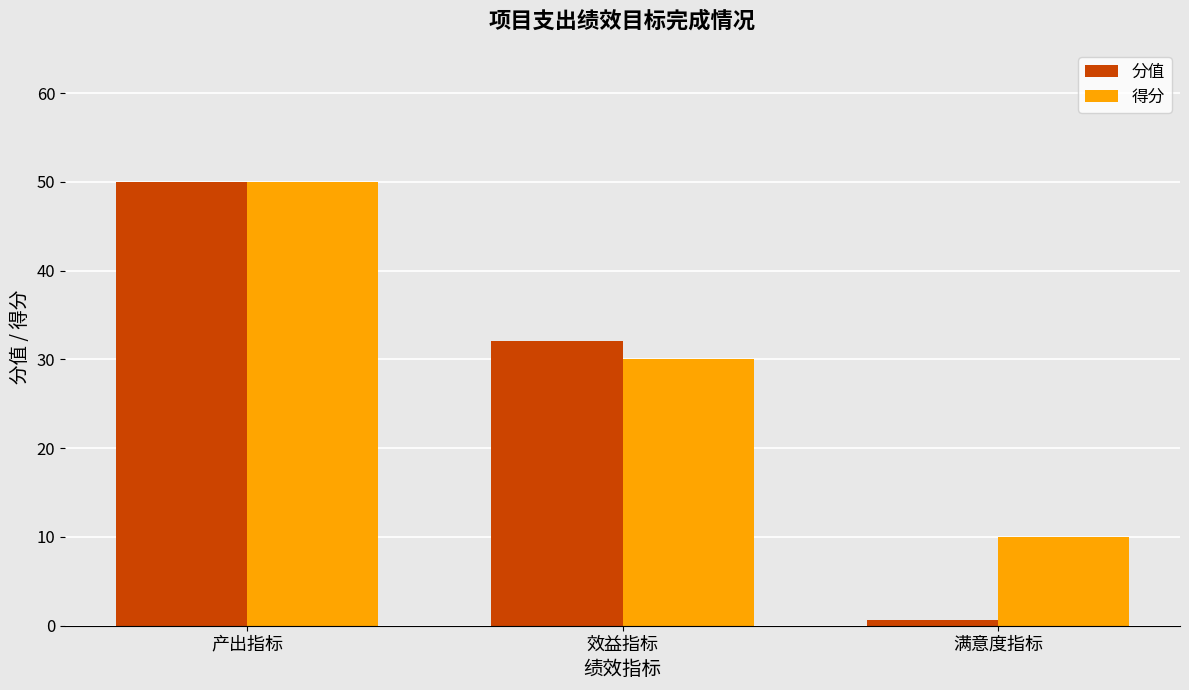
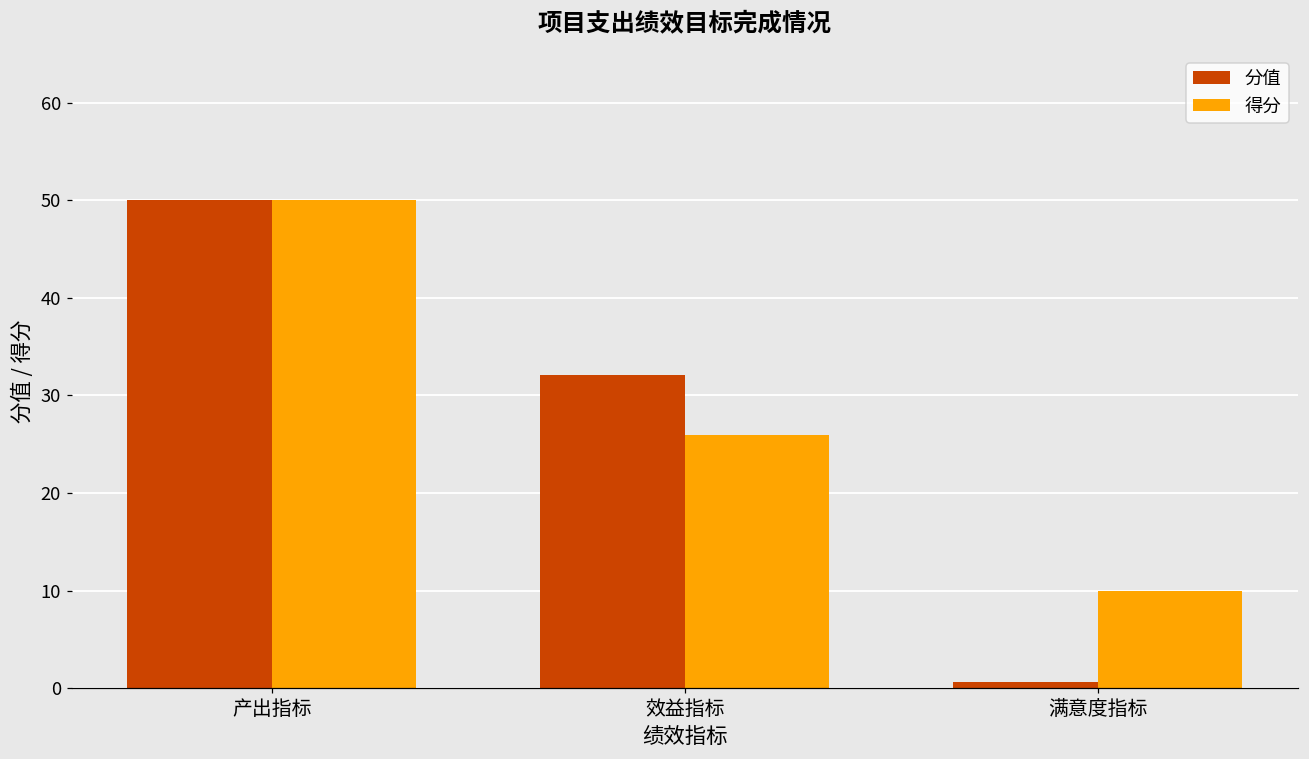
得分, 效益指标: 30 -> 26
